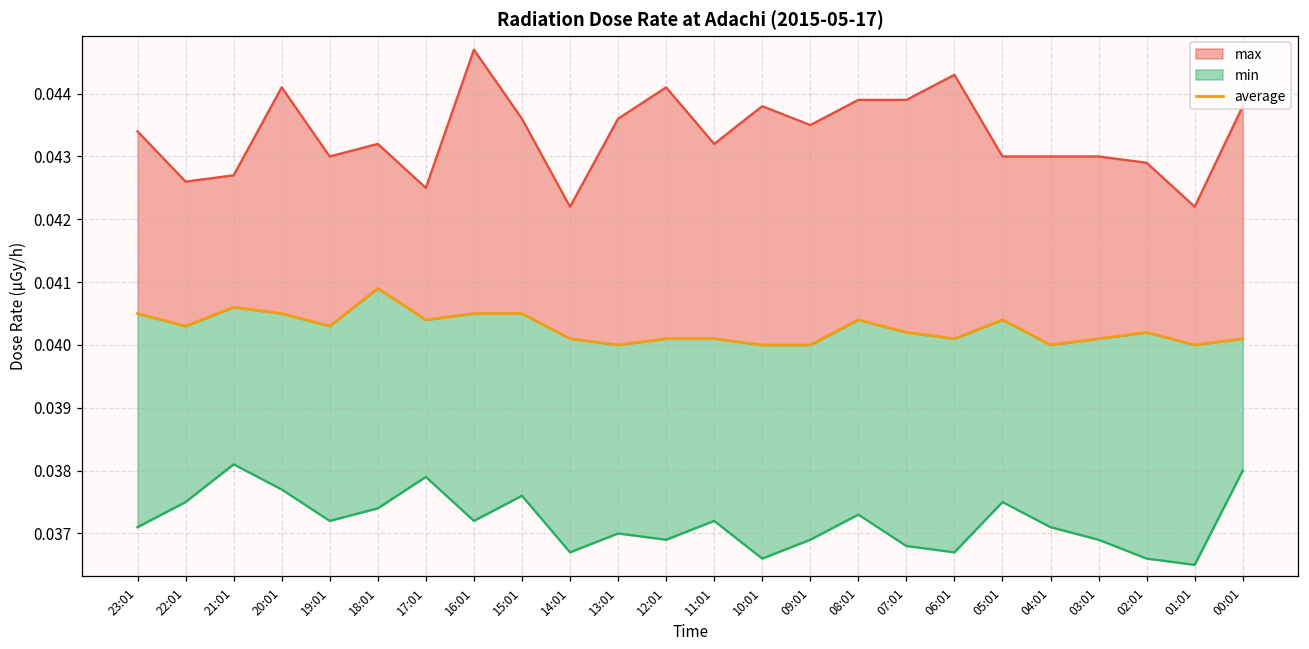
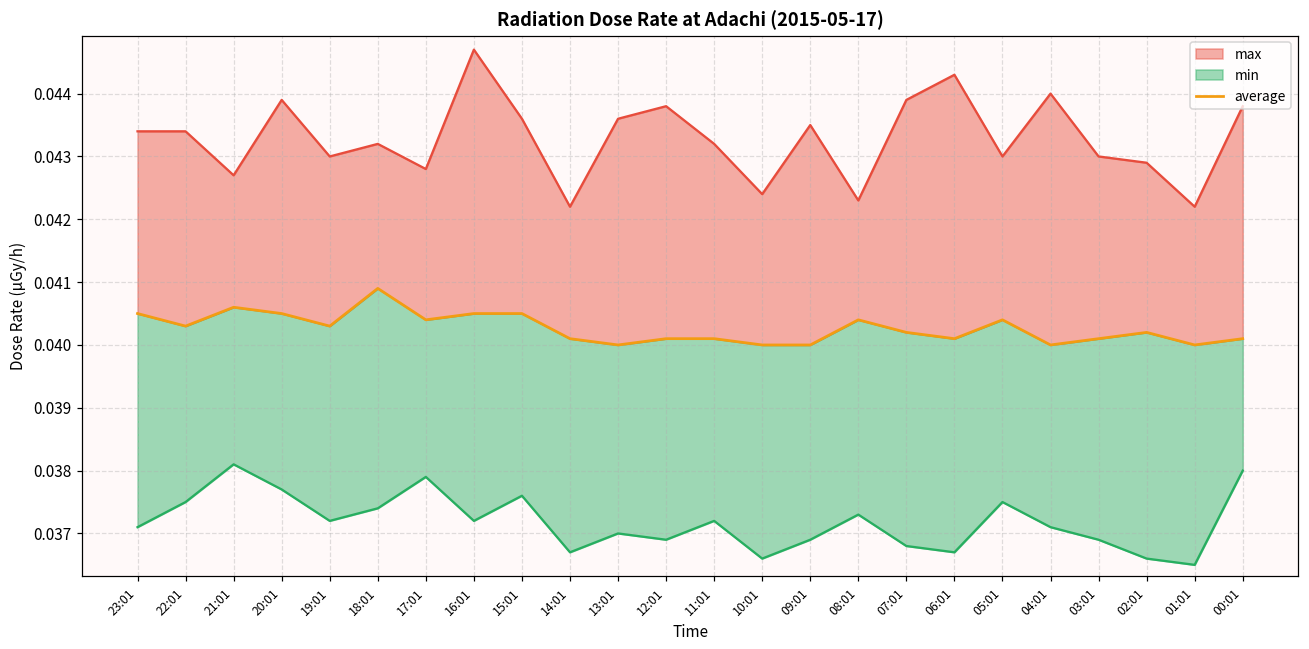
max, 22:01: 0.0426 -> 0.0434
max, 20:01: 0.0441 -> 0.0439
max, 17:01: 0.0425 -> 0.0428
max, 12:01: 0.0441 -> 0.0438
max, 10:01: 0.0438 -> 0.0424
max, 08:01: 0.0439 -> 0.0423
max, 04:01: 0.043 -> 0.044
